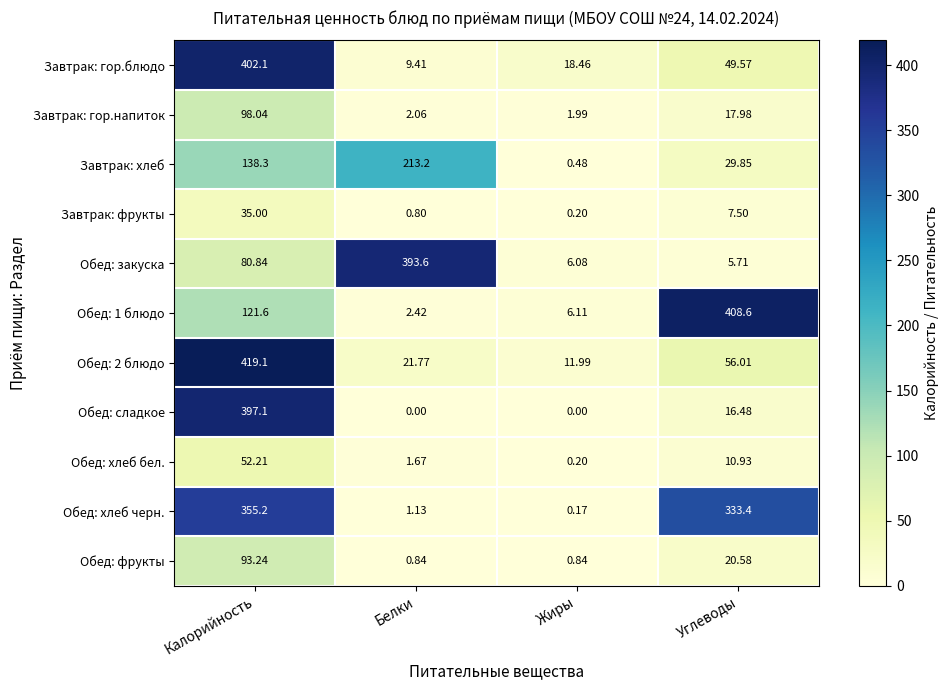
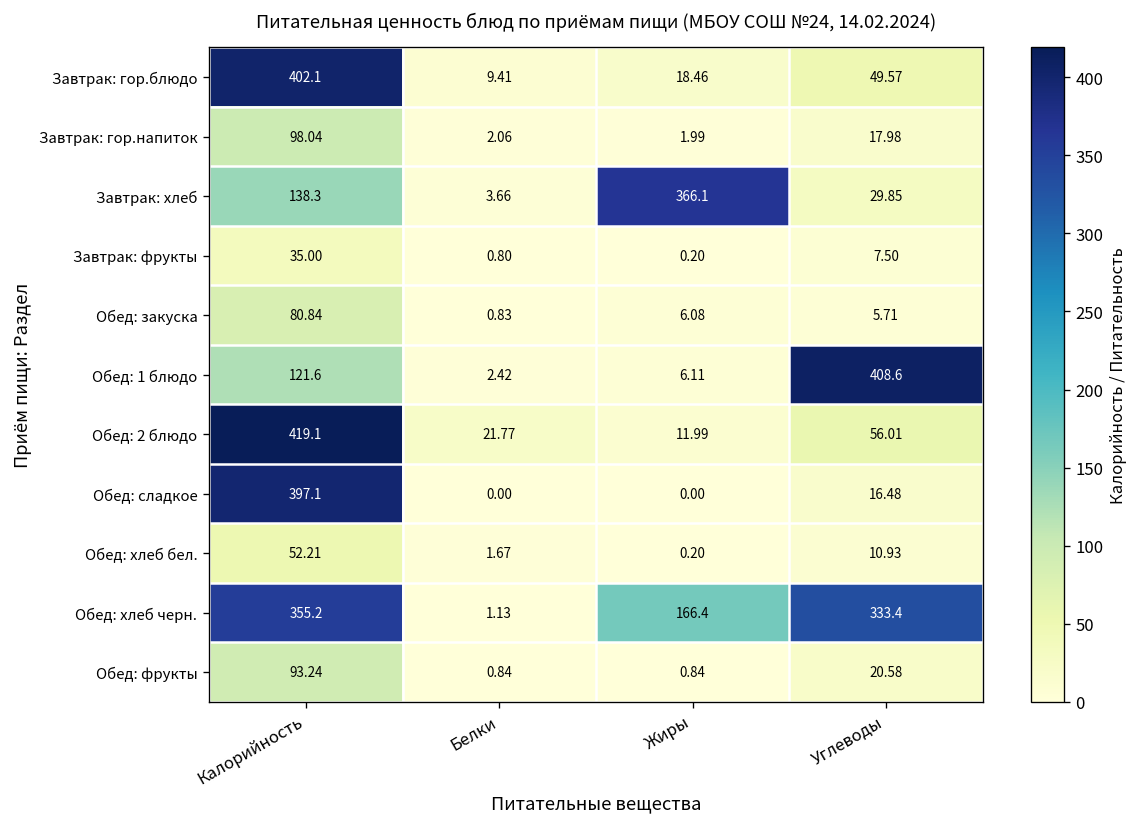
Завтрак: хлеб, Белки: 213.2 -> 3.66
Завтрак: хлеб, Жиры: 0.48 -> 366.1
Обед: закуска, Белки: 393.6 -> 0.83
Обед: хлеб черн., Жиры: 0.17 -> 166.4
